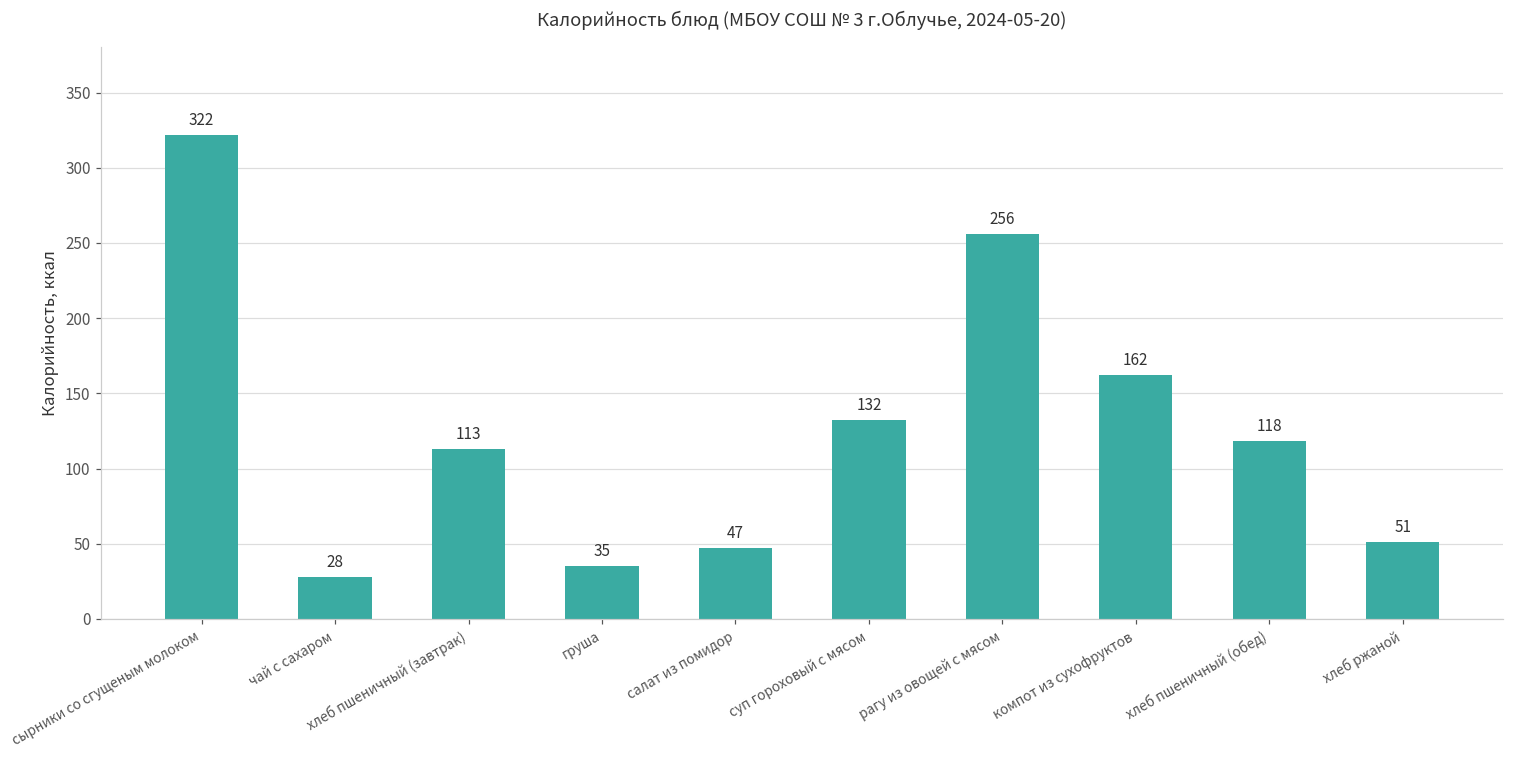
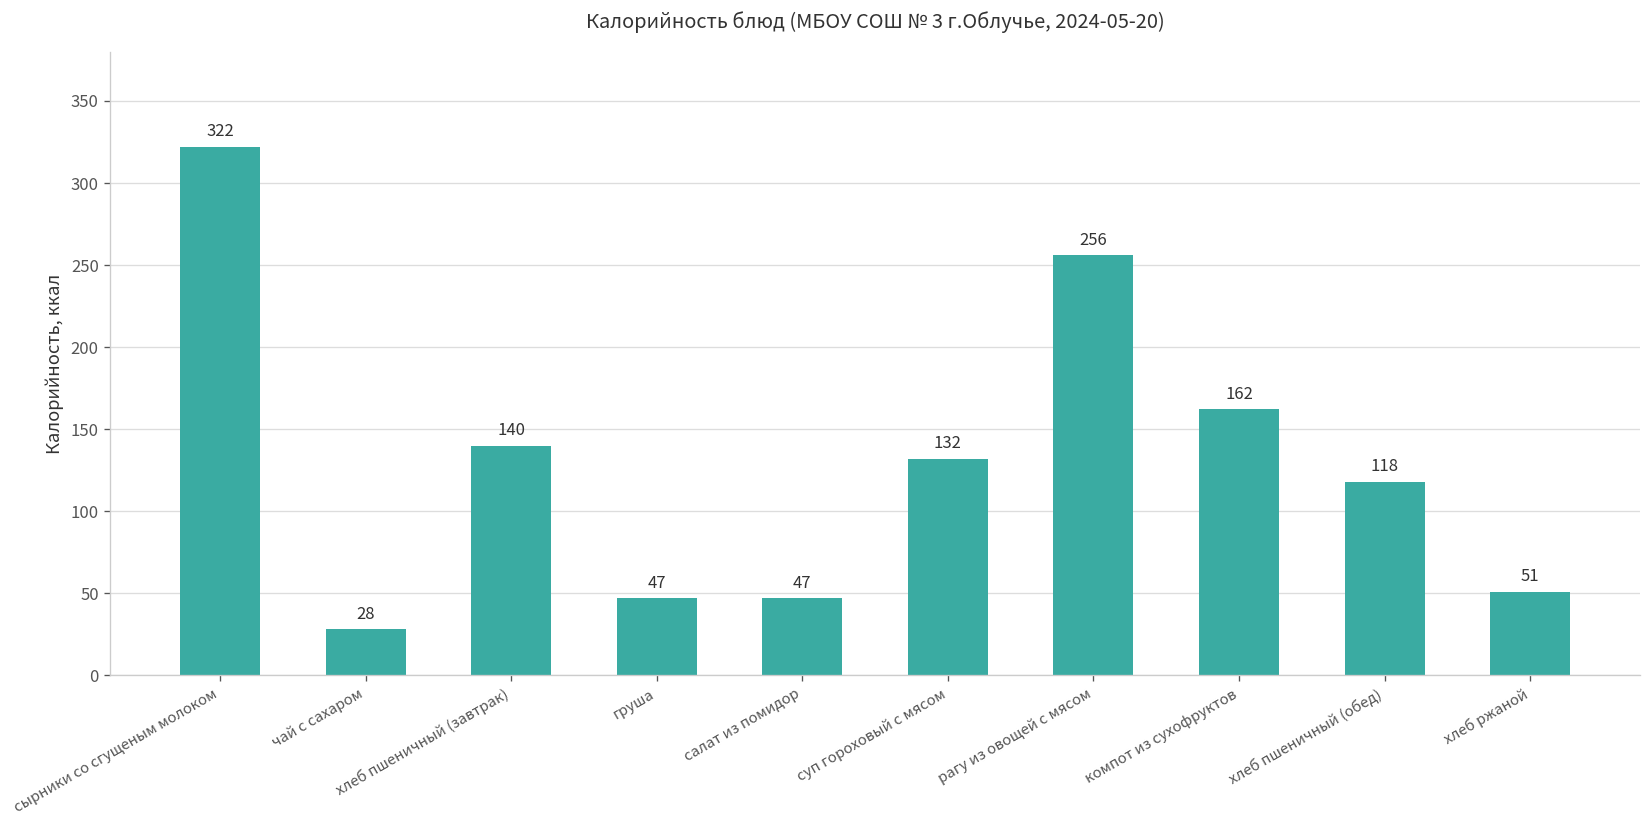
хлеб пшеничный (завтрак): 113 -> 140
груша: 35 -> 47
